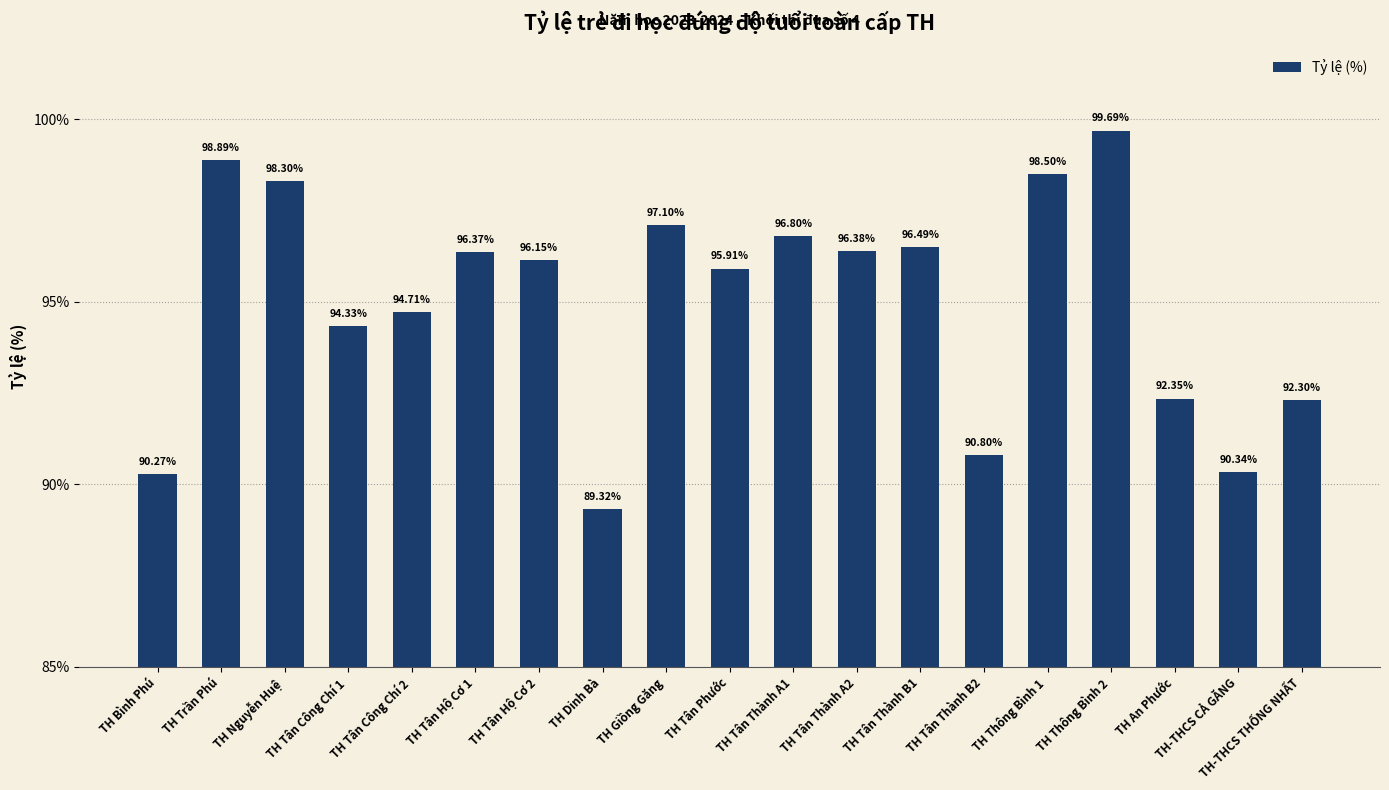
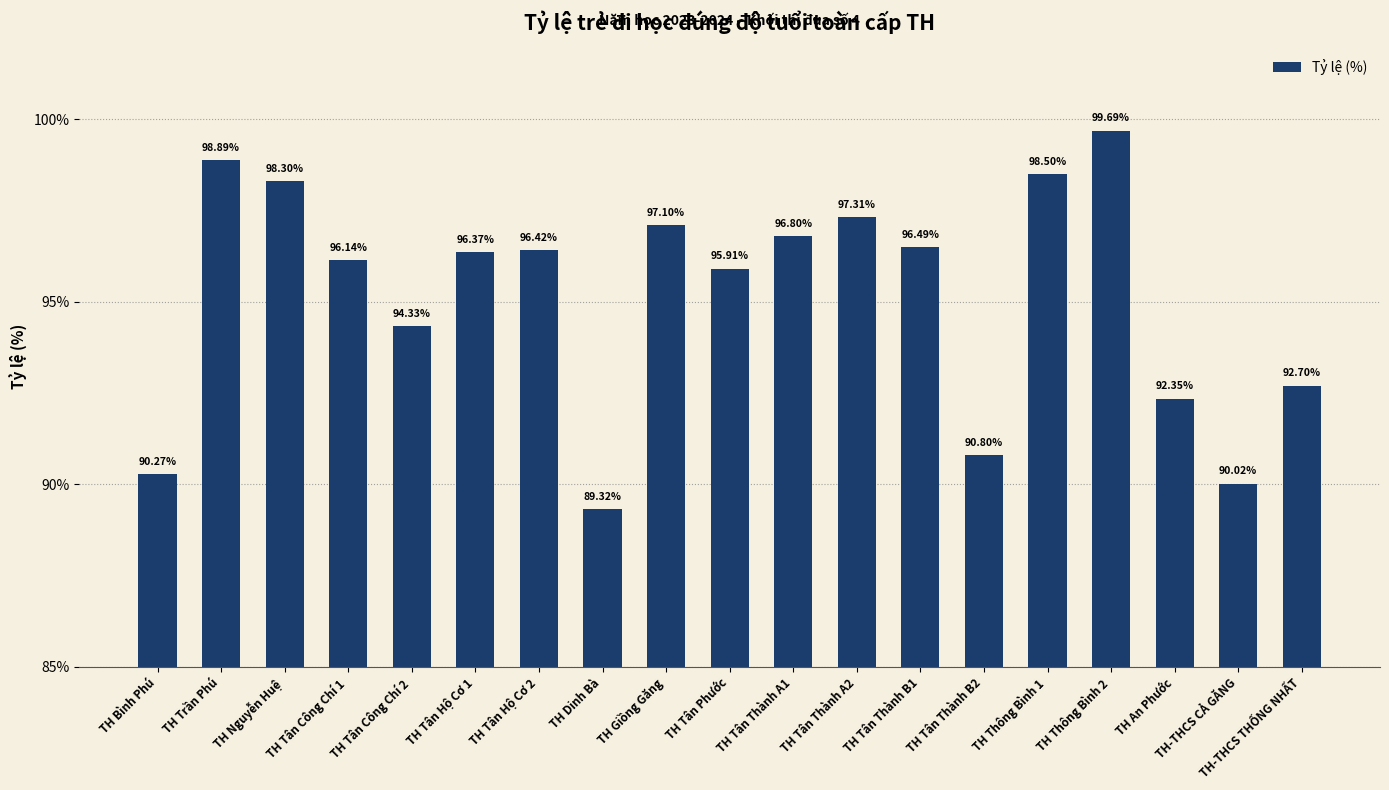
TH Tân Công Chí 1: 94.33% -> 96.14%
TH Tân Công Chí 2: 94.71% -> 94.33%
TH Tân Hộ Cơ 2: 96.15% -> 96.42%
TH Tân Thành A2: 96.38% -> 97.31%
TH-THCS CẢ GĂNG: 90.34% -> 90.02%
TH-THCS THỐNG NHẤT: 92.30% -> 92.70%
